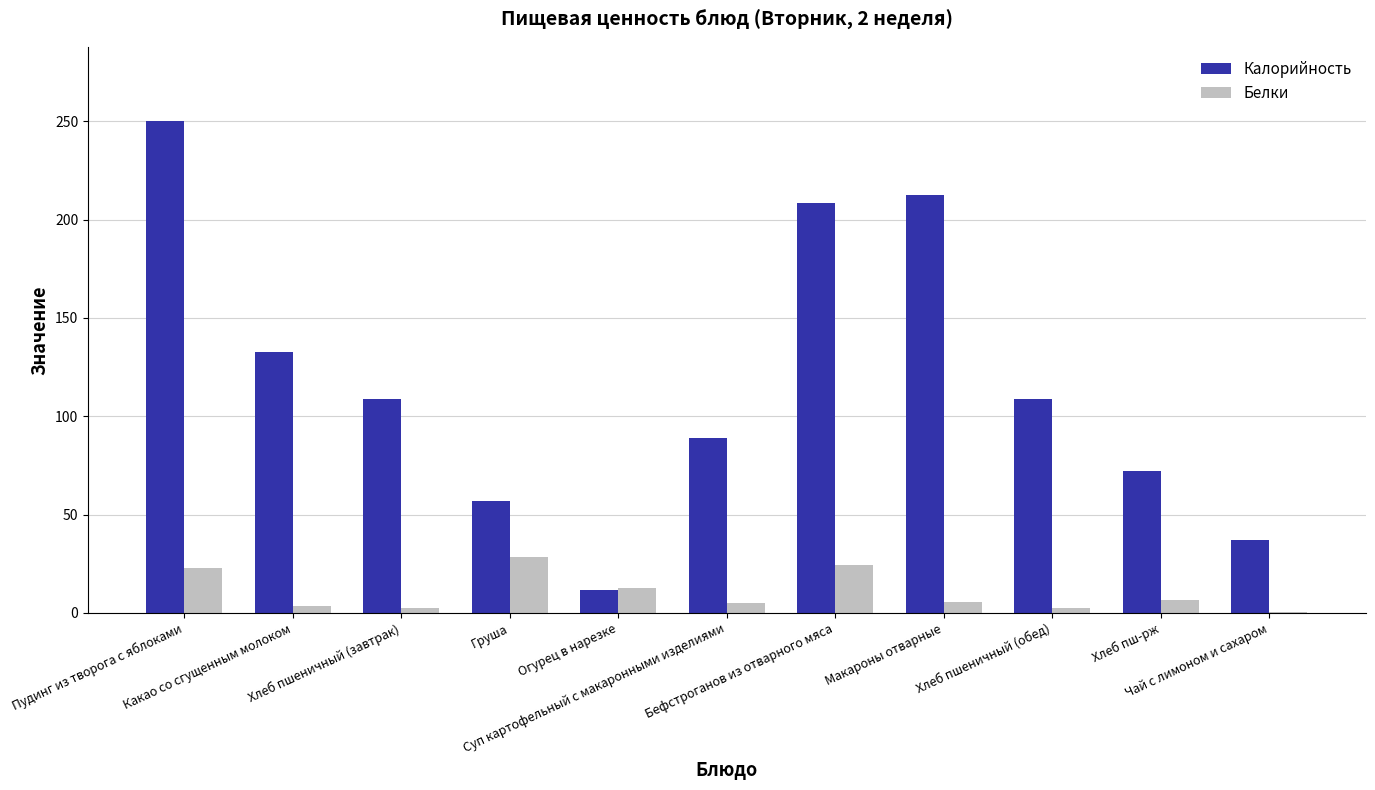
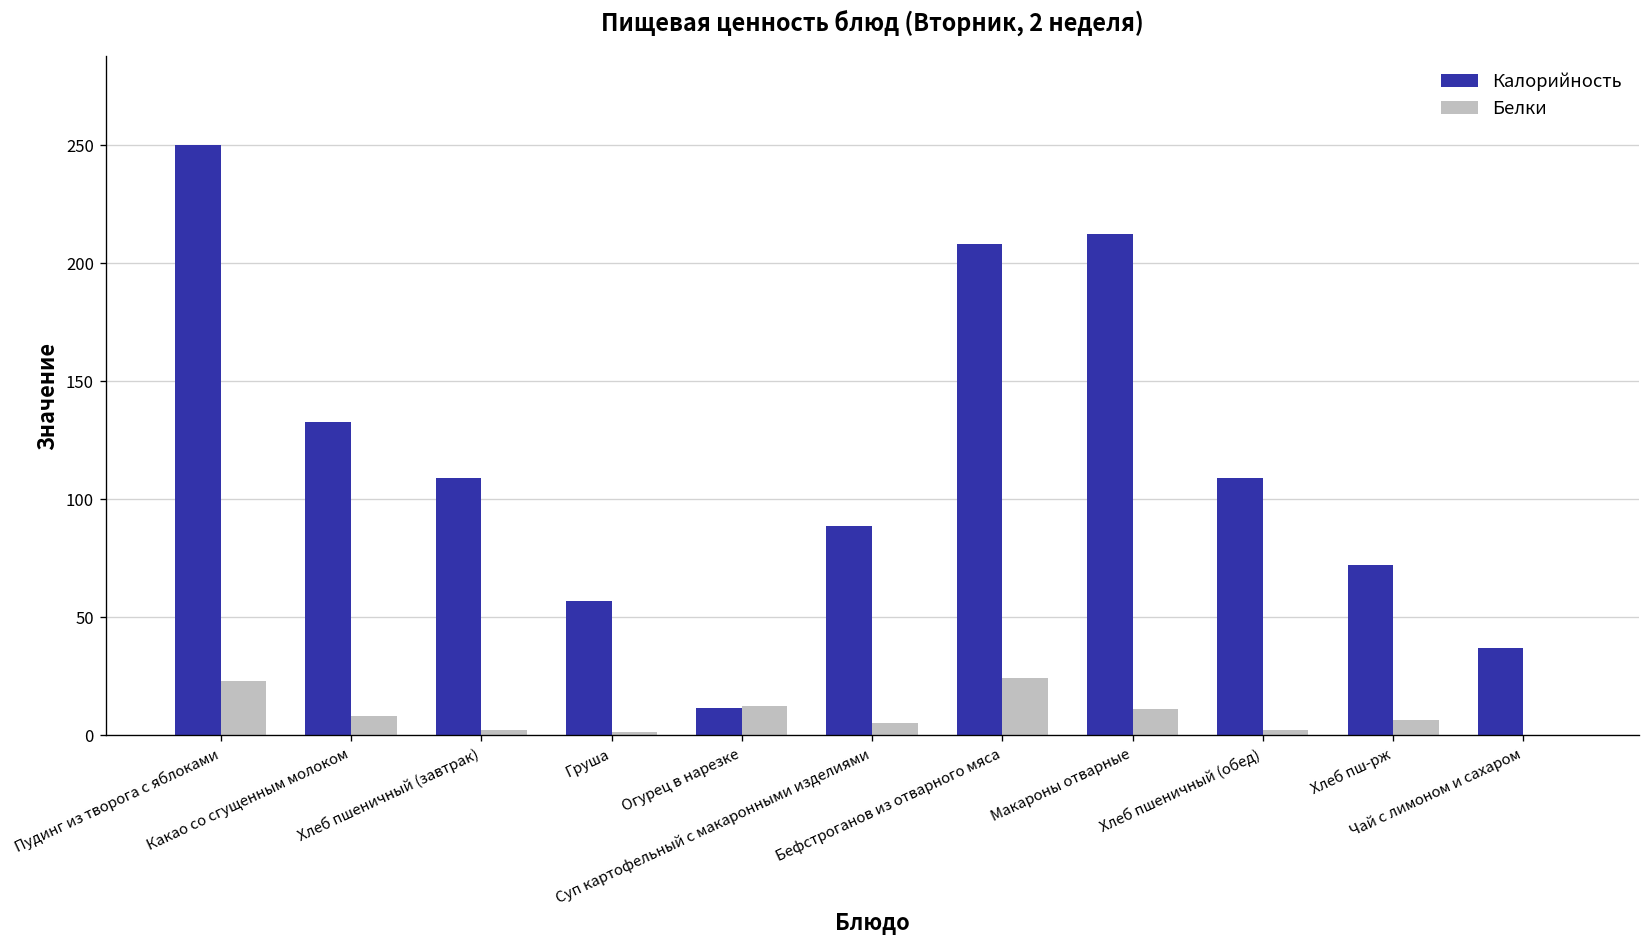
Белки, Какао со сгущенным молоком: 4 -> 8
Белки, Груша: 28 -> 1
Белки, Макароны отварные: 5 -> 11
